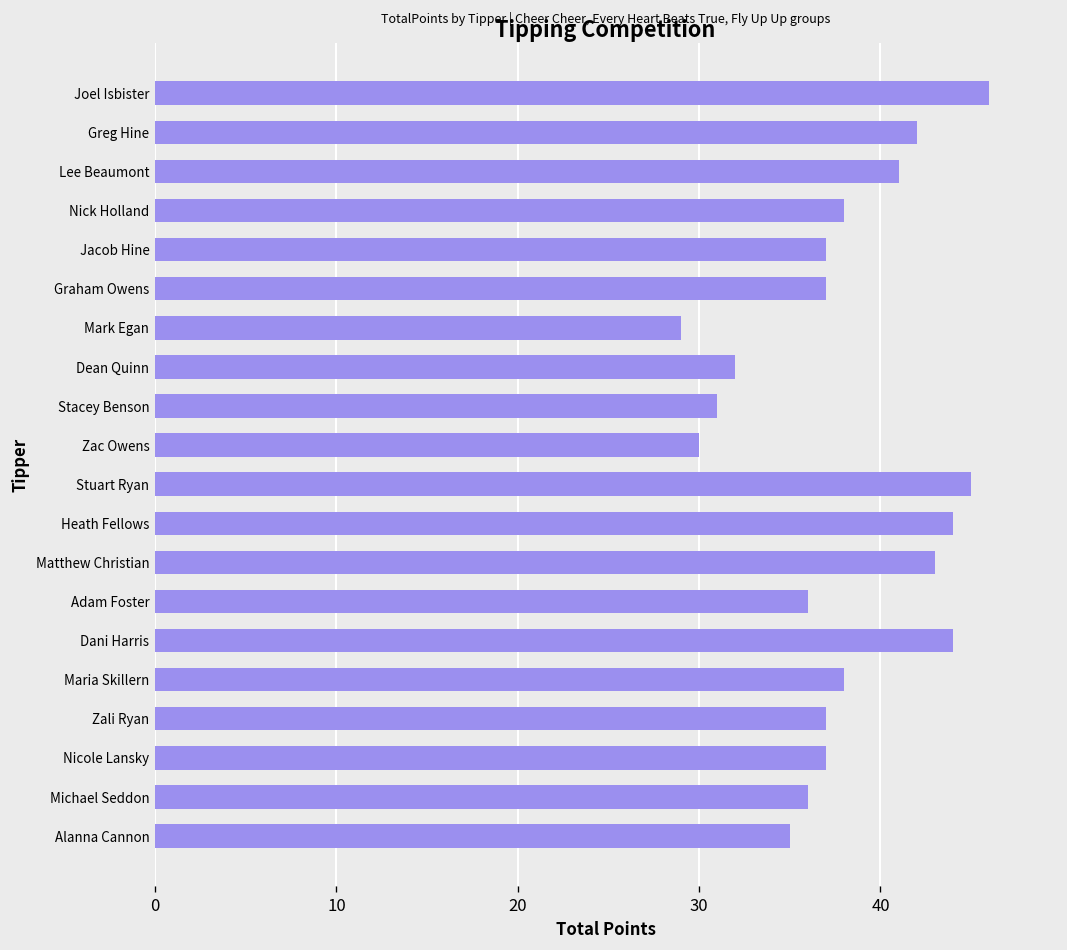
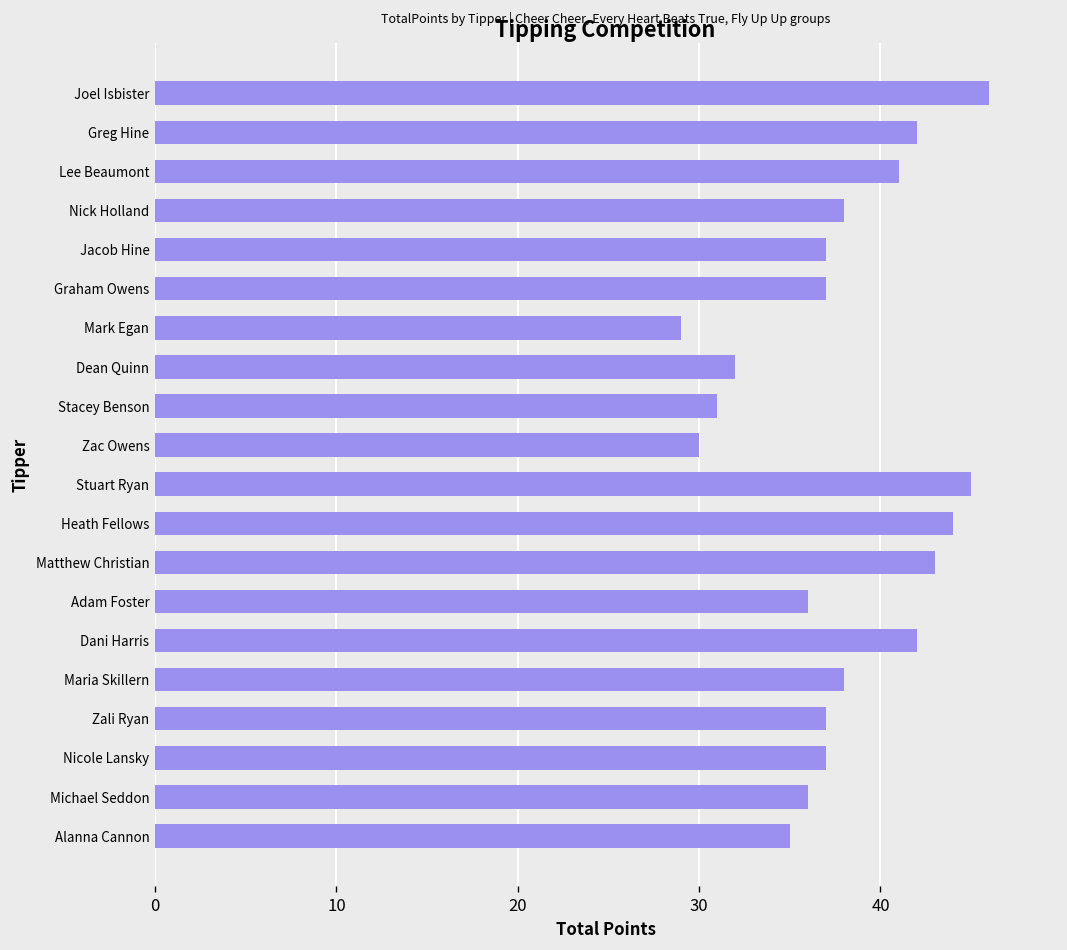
Dani Harris: 44 -> 42
